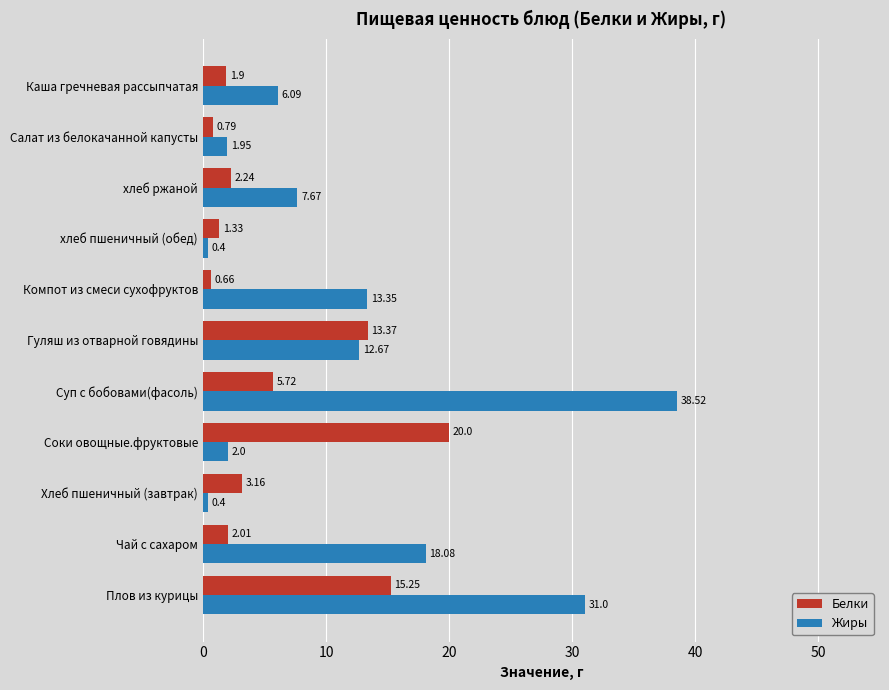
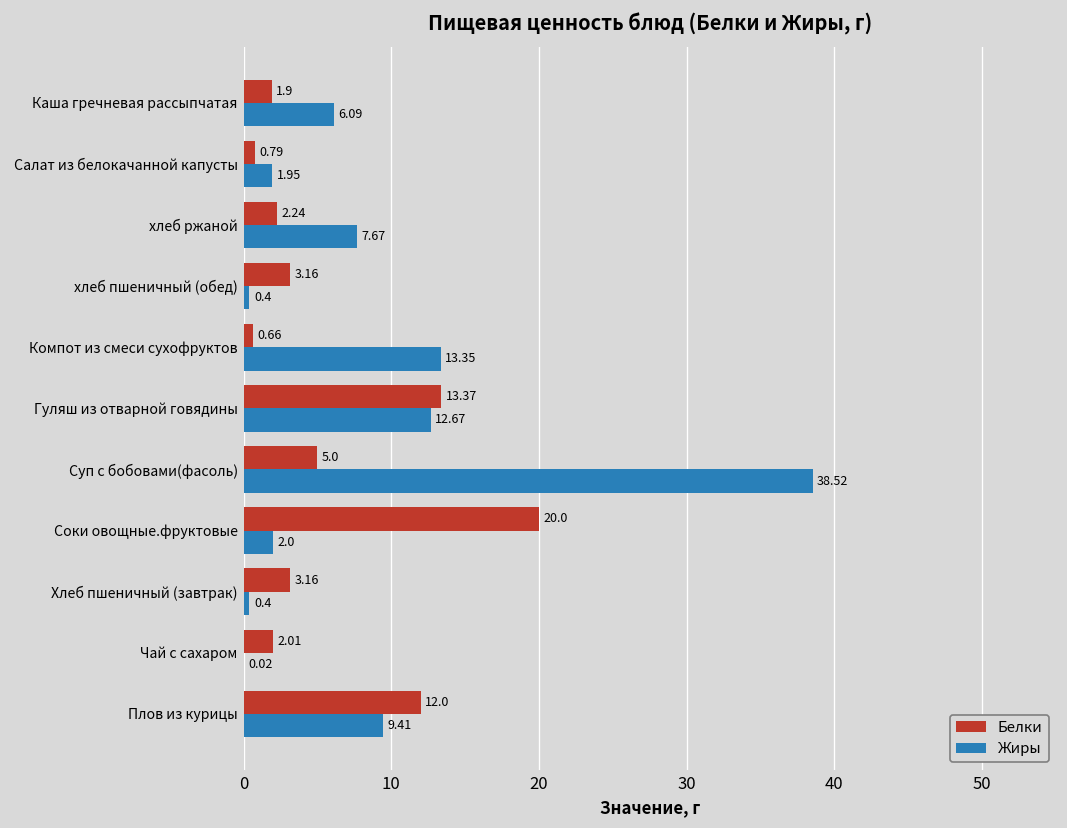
Белки, хлеб пшеничный (обед): 1.33 -> 3.16
Белки, Суп с бобовами(фасоль): 5.72 -> 5.0
Жиры, Чай с сахаром: 18.08 -> 0.02
Белки, Плов из курицы: 15.25 -> 12.0
Жиры, Плов из курицы: 31.0 -> 9.41
